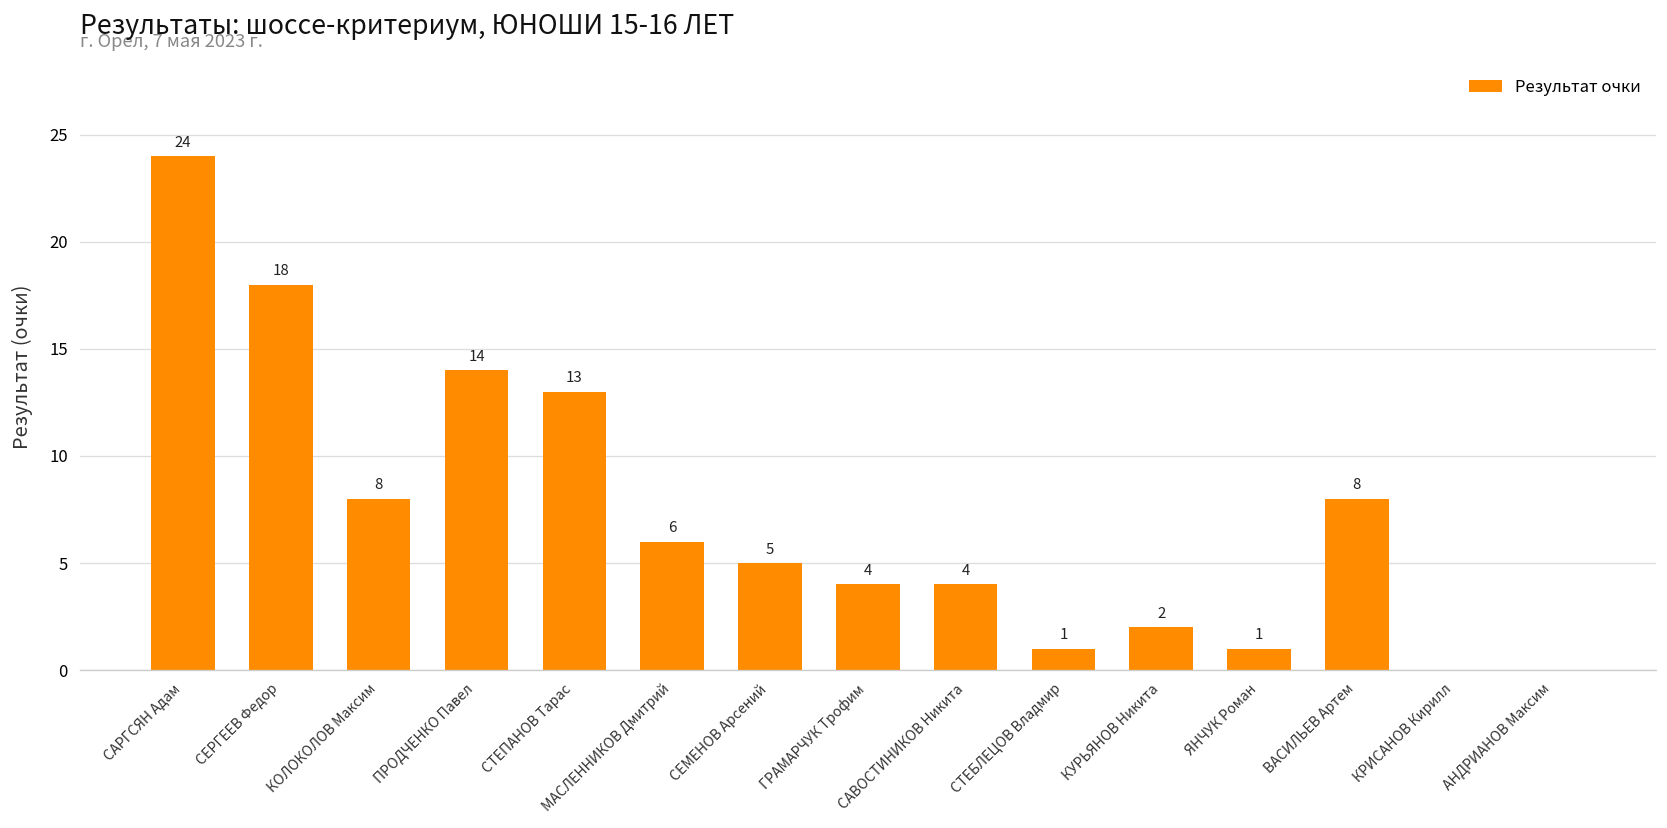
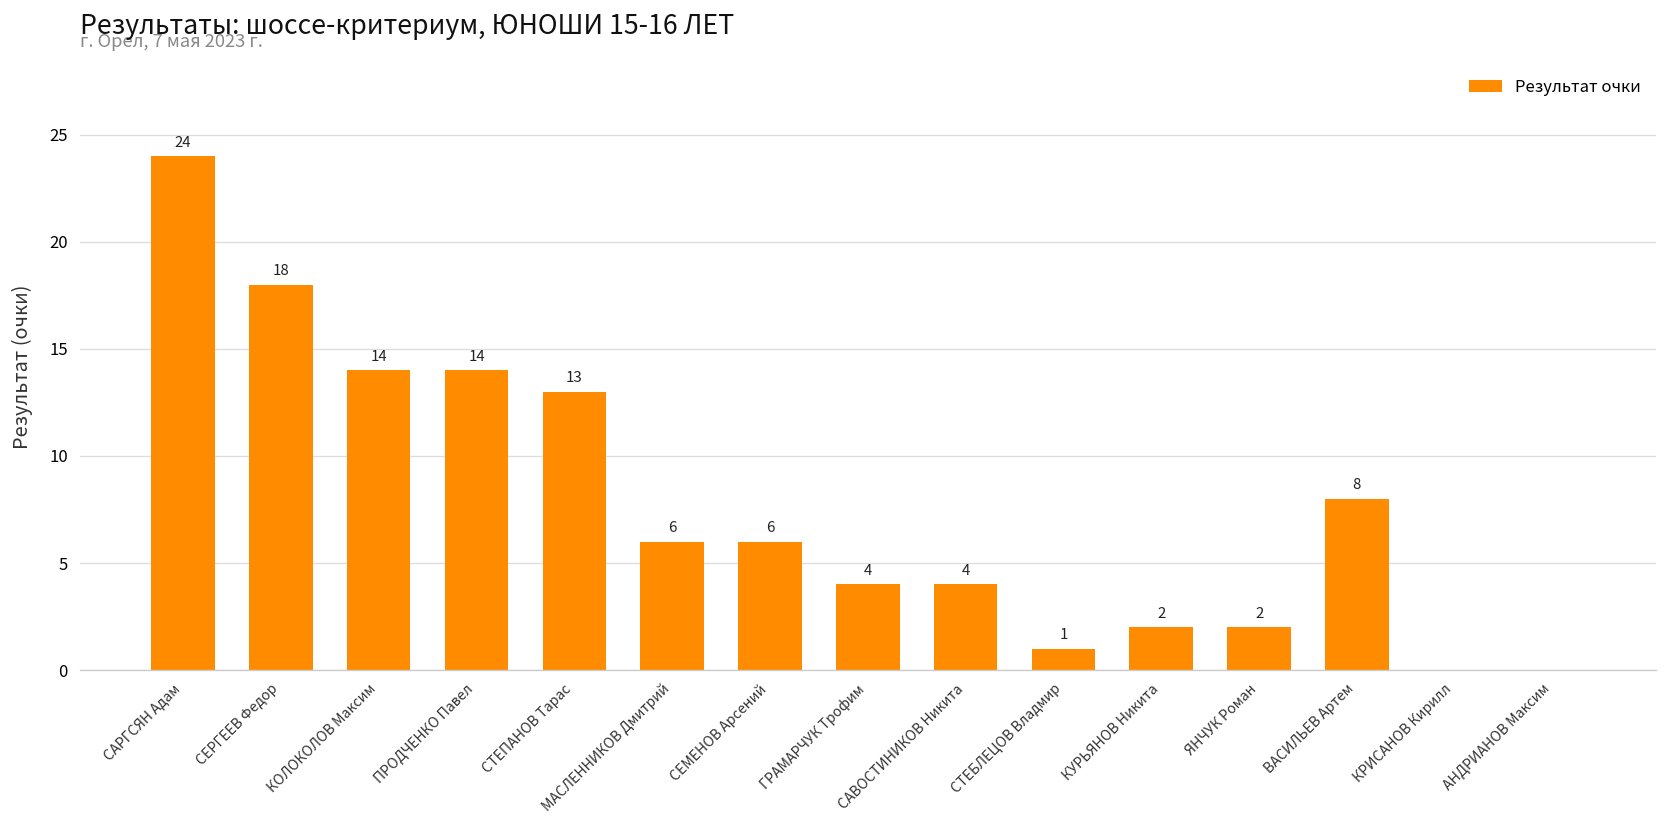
КОЛОКОЛОВ Максим: 8 -> 14
СЕМЕНОВ Арсений: 5 -> 6
ЯНЧУК Роман: 1 -> 2
